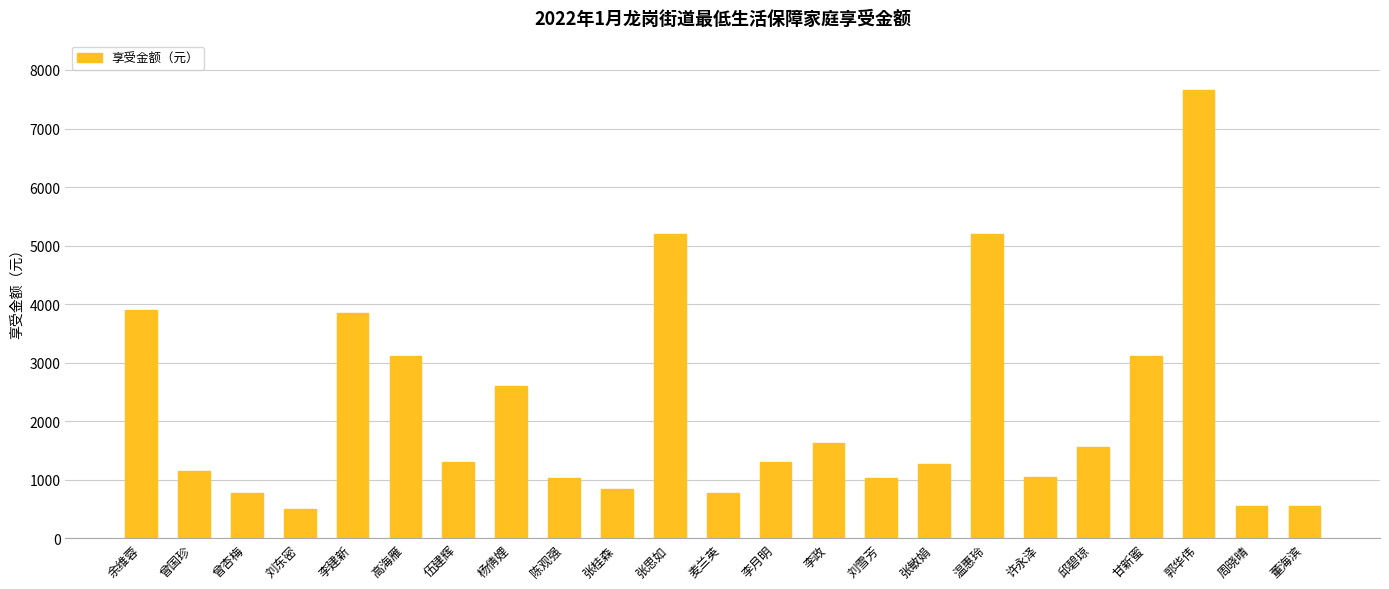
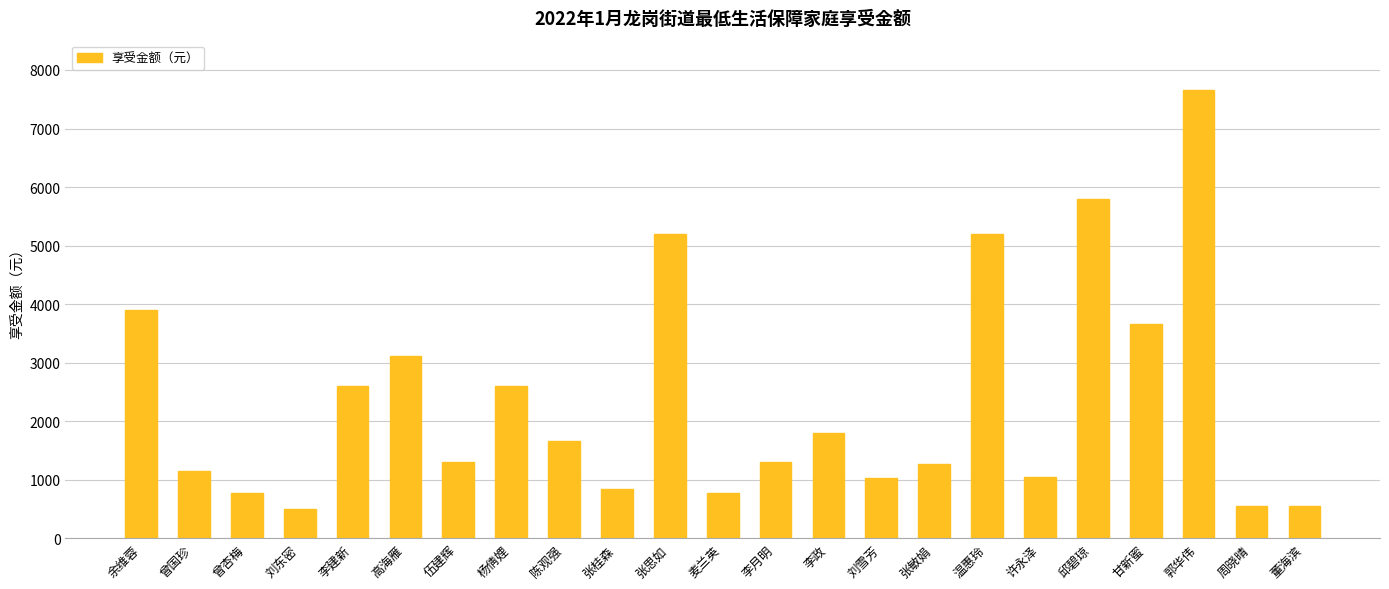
李建新: 3800 -> 2600
陈观强: 1000 -> 1700
李政: 1600 -> 1800
邱碧琼: 1600 -> 5800
甘新蜜: 3100 -> 3700
